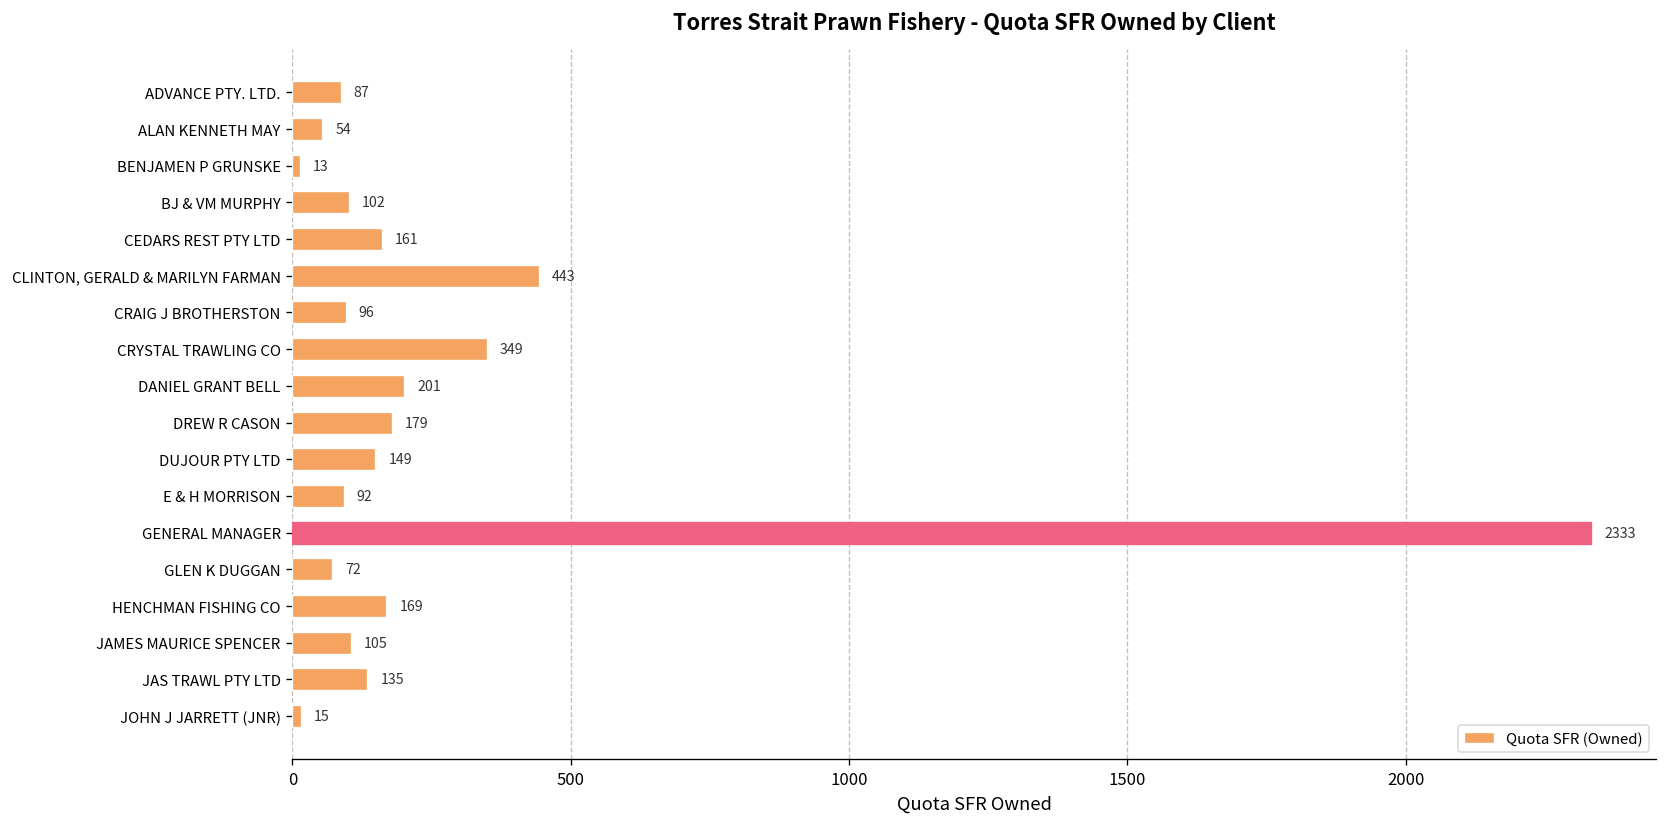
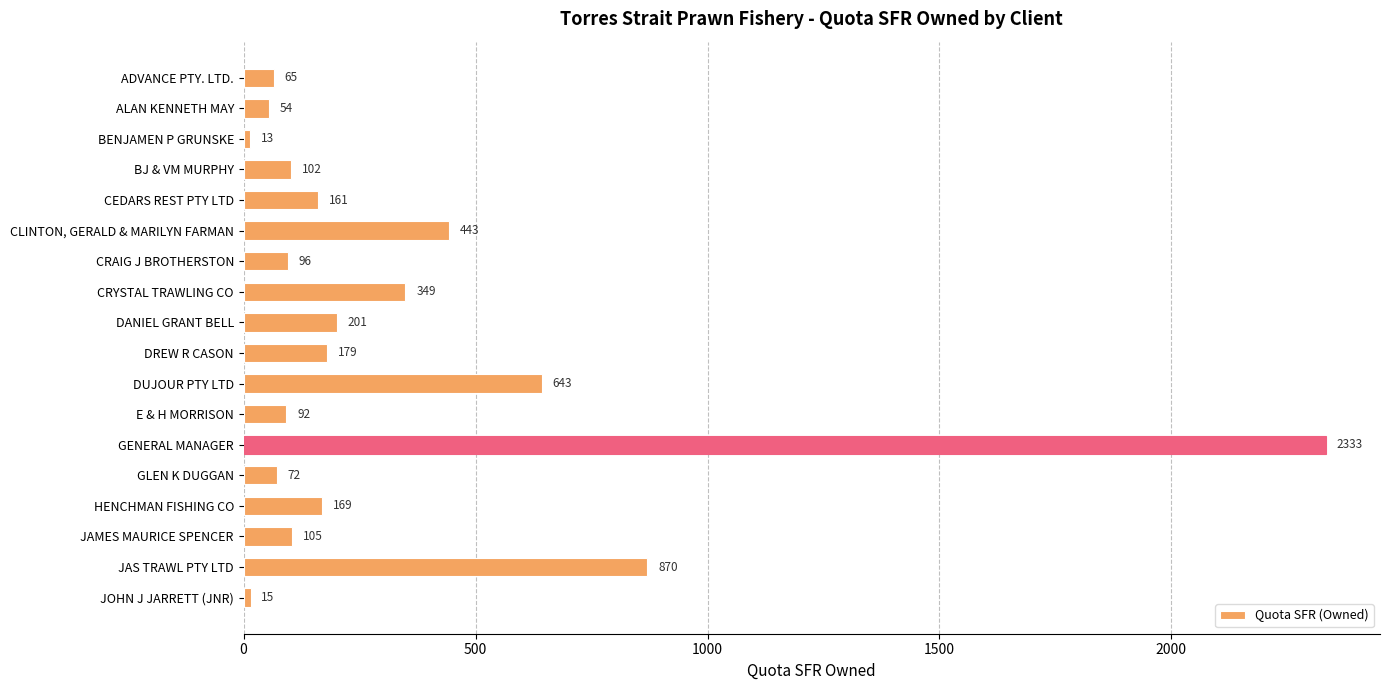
ADVANCE PTY. LTD.: 87 -> 65
DUJOUR PTY LTD: 149 -> 643
JAS TRAWL PTY LTD: 135 -> 870
